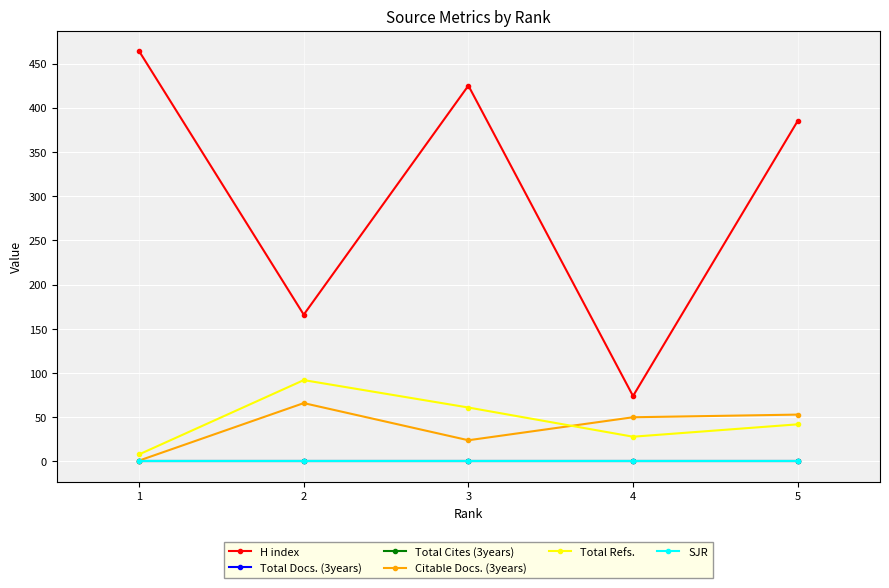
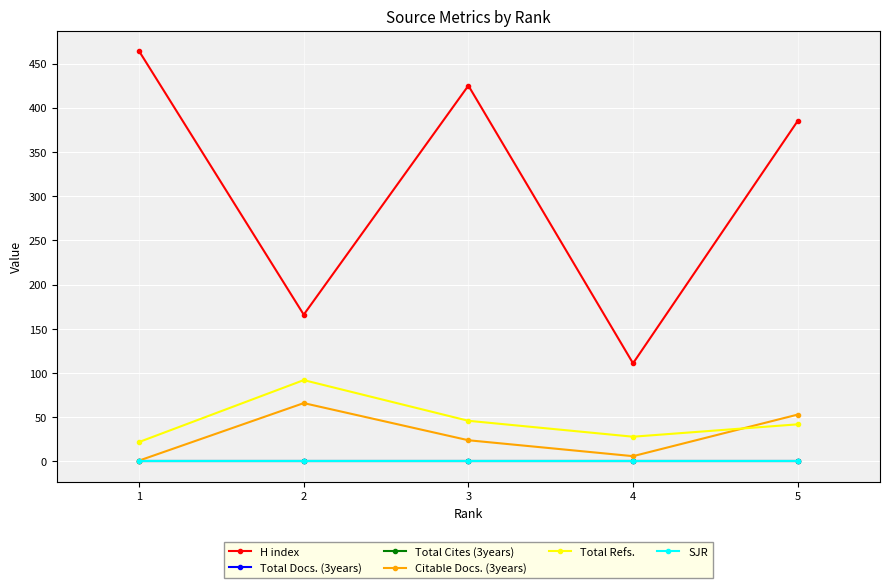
Total Refs., 1: 10 -> 20
Total Refs., 3: 60 -> 50
H index, 4: 70 -> 110
Citable Docs. (3years), 4: 50 -> 10
